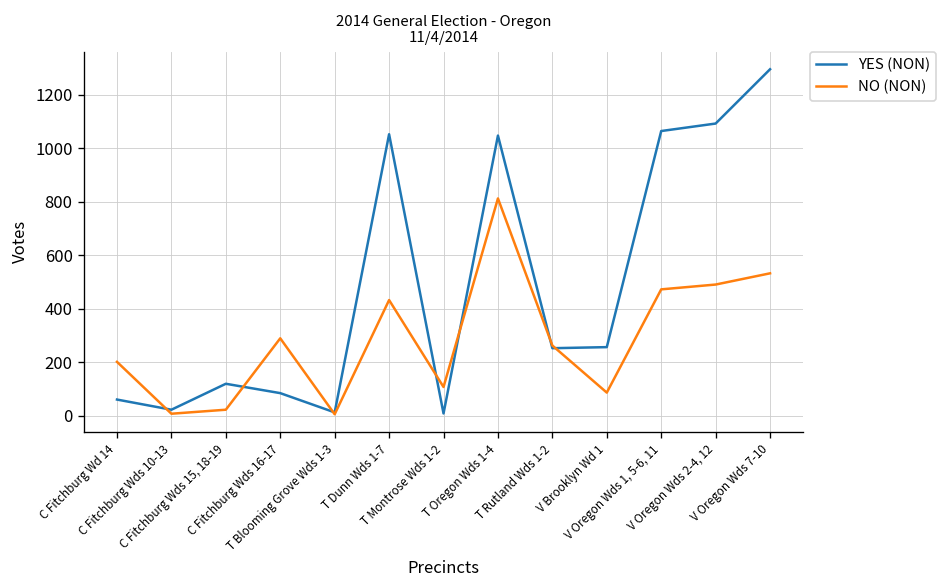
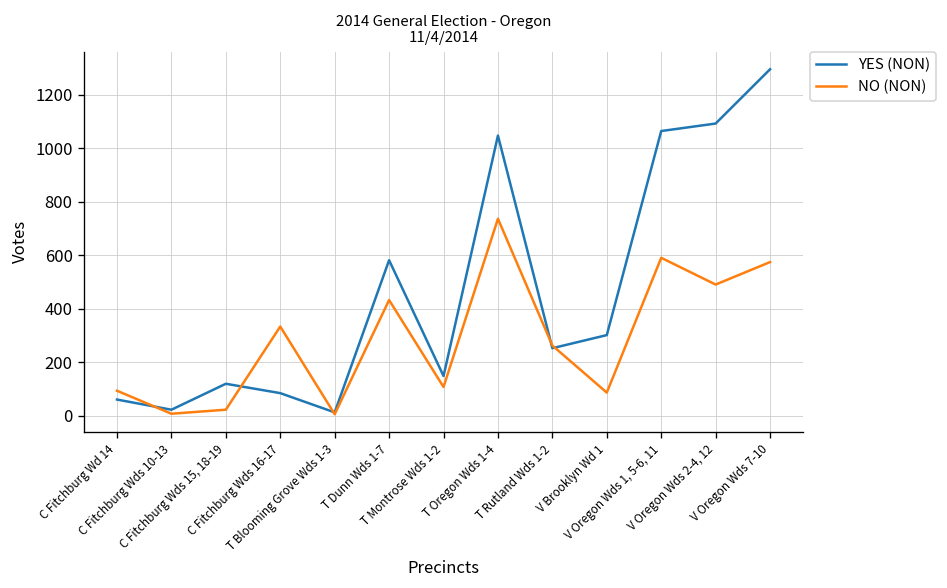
NO (NON), C Fitchburg Wd 14: 200 -> 90
NO (NON), C Fitchburg Wds 16-17: 290 -> 330
YES (NON), T Dunn Wds 1-7: 1050 -> 580
YES (NON), T Montrose Wds 1-2: 10 -> 150
NO (NON), T Oregon Wds 1-4: 810 -> 740
YES (NON), V Brooklyn Wd 1: 260 -> 300
NO (NON), V Oregon Wds 1, 5-6, 11: 470 -> 590
NO (NON), V Oregon Wds 7-10: 530 -> 570
